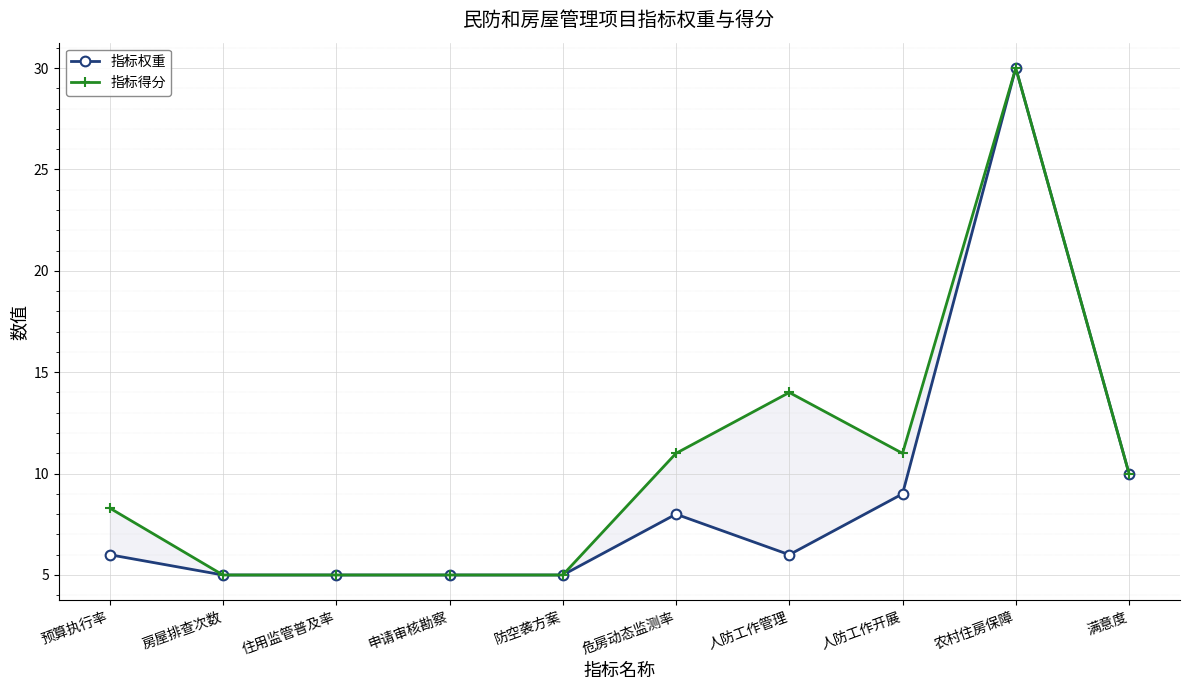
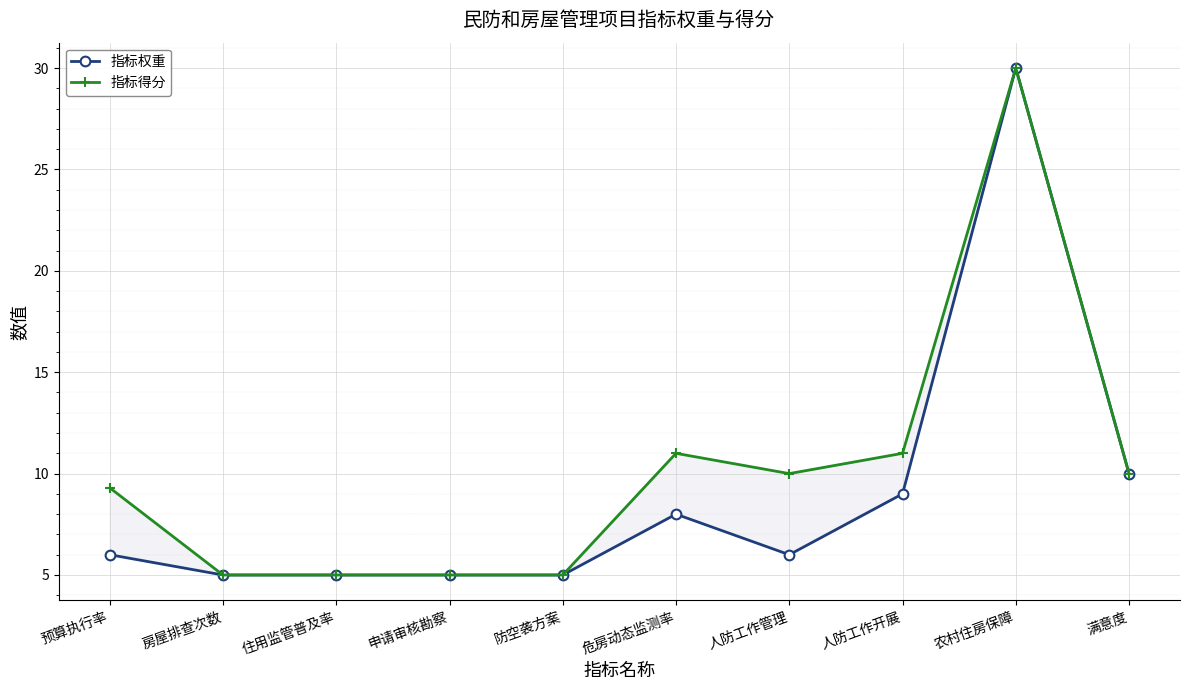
指标得分, 预算执行率: 8.3 -> 9.3
指标得分, 人防工作管理: 14 -> 10
